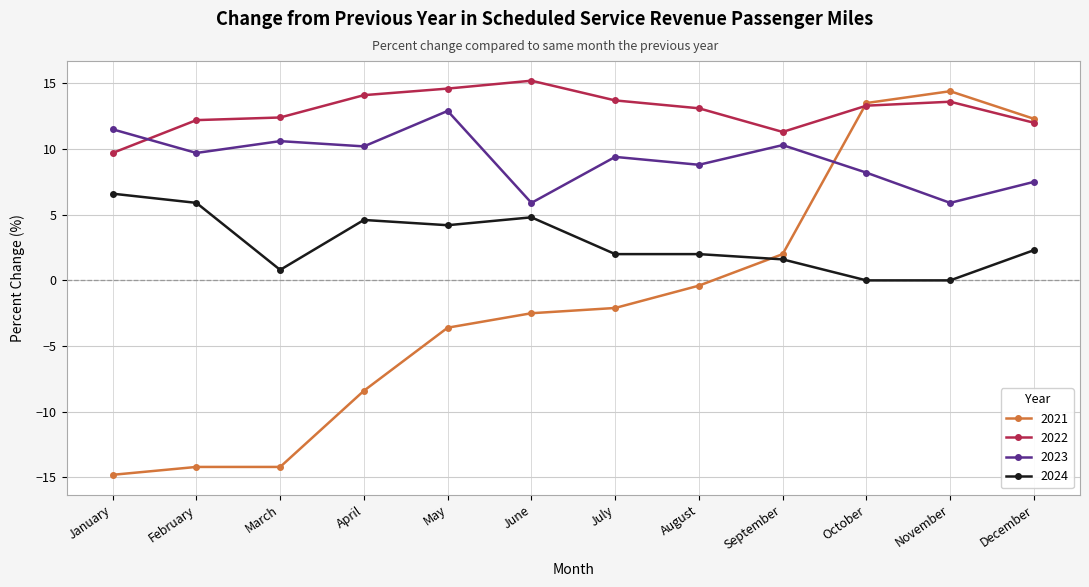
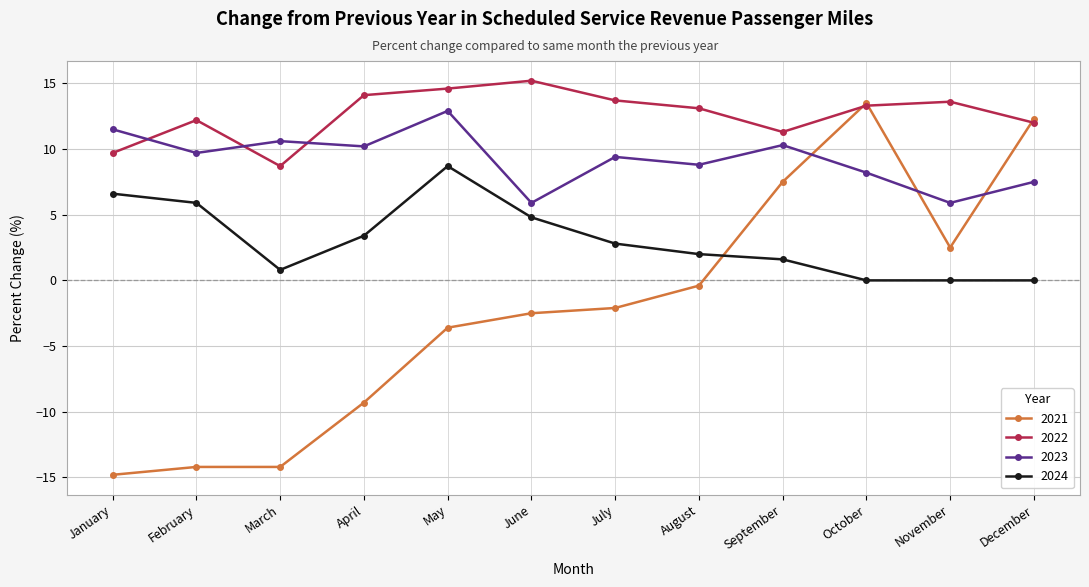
2022, March: 12.4 -> 8.7
2021, April: -8.4 -> -9.3
2024, April: 4.6 -> 3.4
2024, May: 4.2 -> 8.7
2024, July: 2.0 -> 2.8
2021, September: 2.0 -> 7.5
2021, November: 14.4 -> 2.5
2024, December: 2.3 -> 0.0
